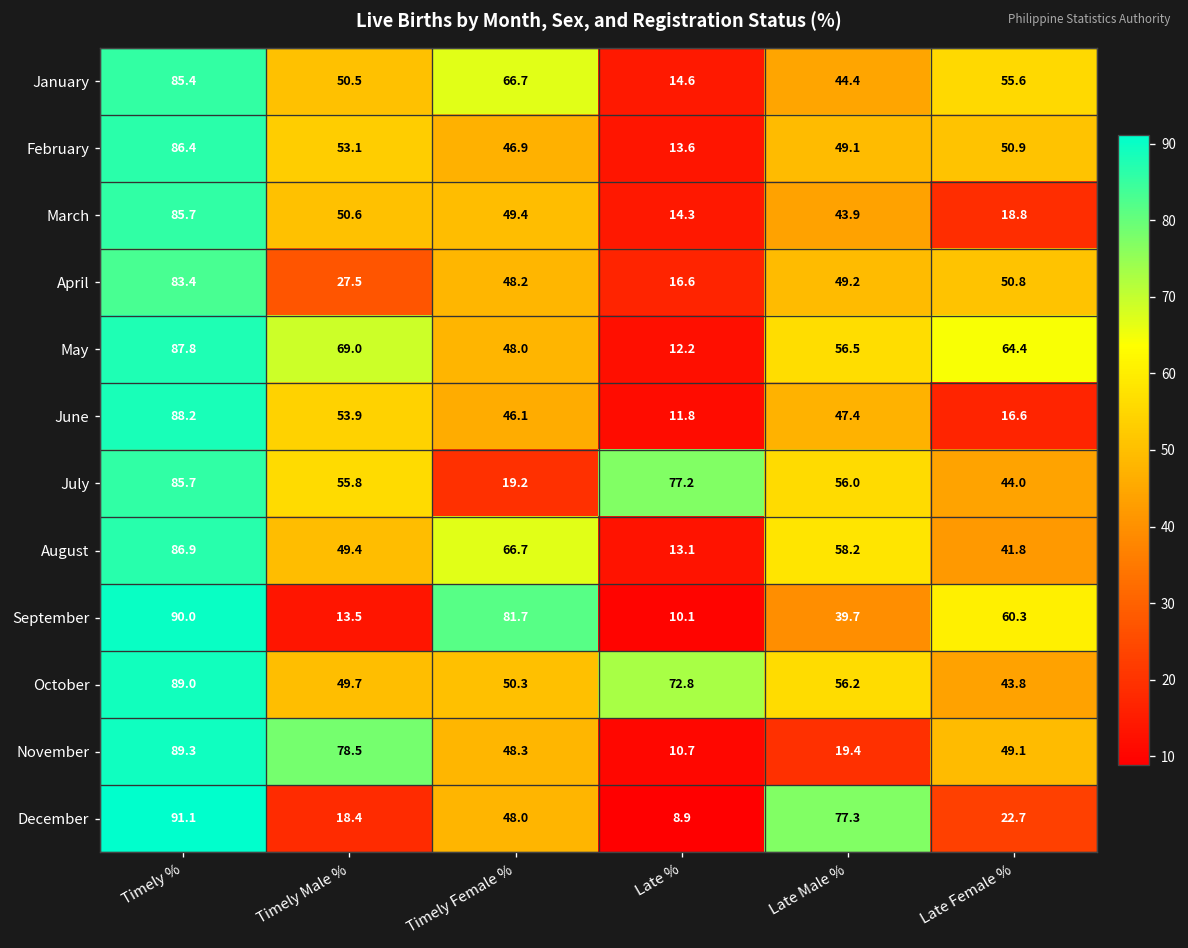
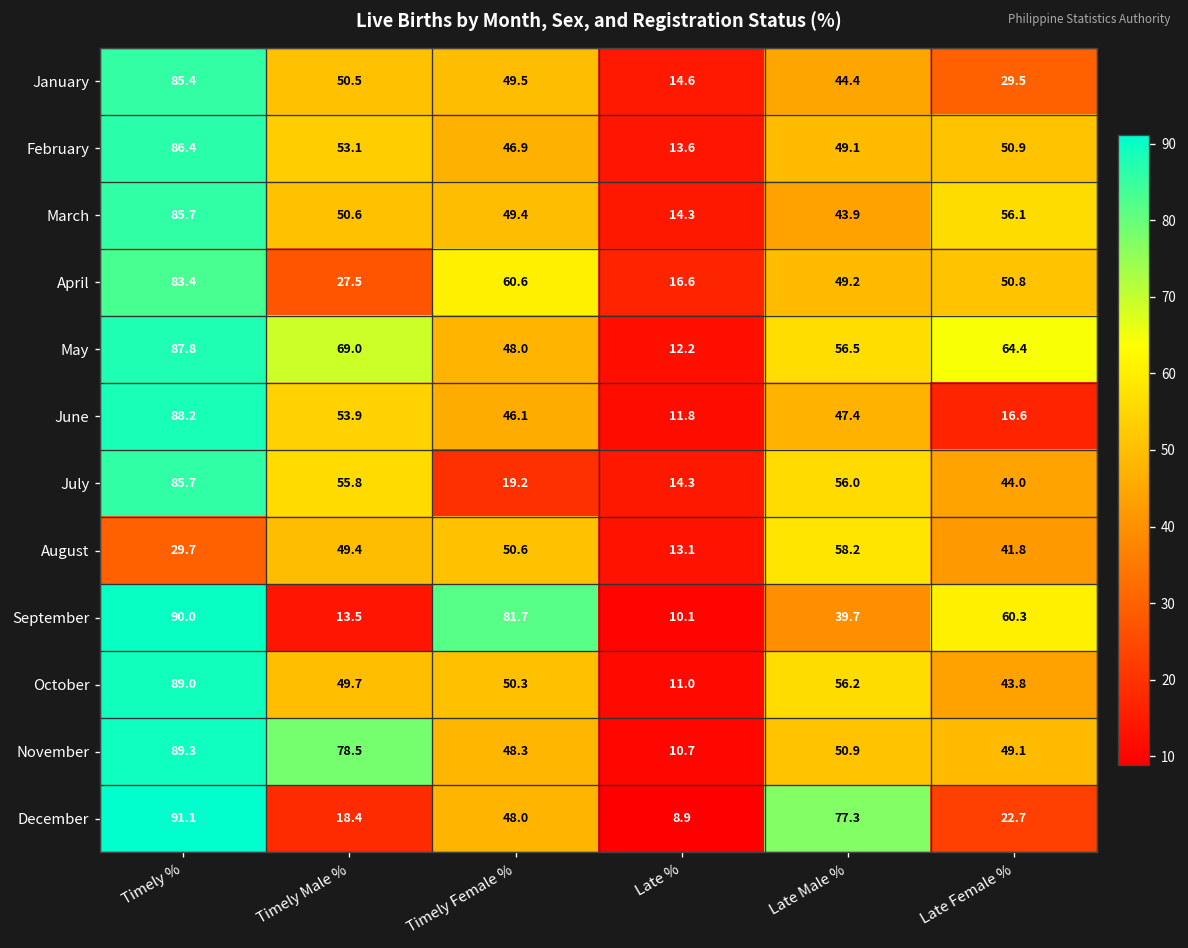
January, Timely Female %: 66.7 -> 49.5
January, Late Female %: 55.6 -> 29.5
March, Late Female %: 18.8 -> 56.1
April, Timely Female %: 48.2 -> 60.6
July, Late %: 77.2 -> 14.3
August, Timely %: 86.9 -> 29.7
August, Timely Female %: 66.7 -> 50.6
October, Late %: 72.8 -> 11.0
November, Late Male %: 19.4 -> 50.9
